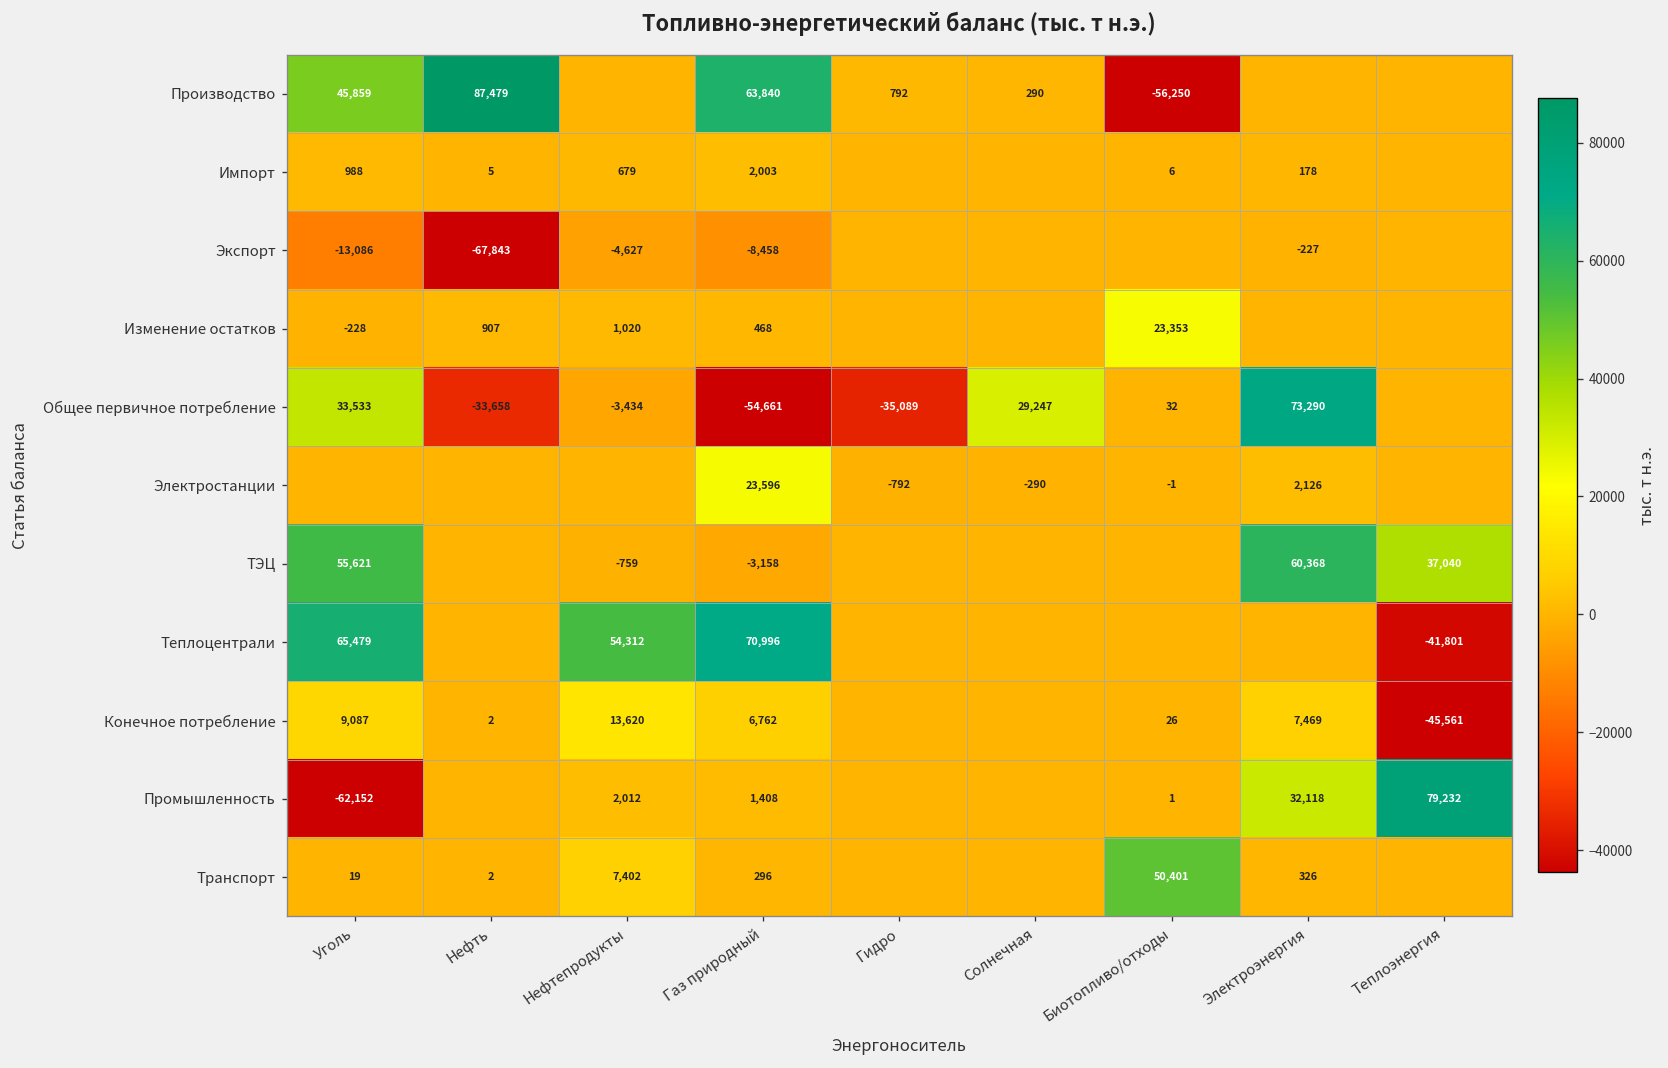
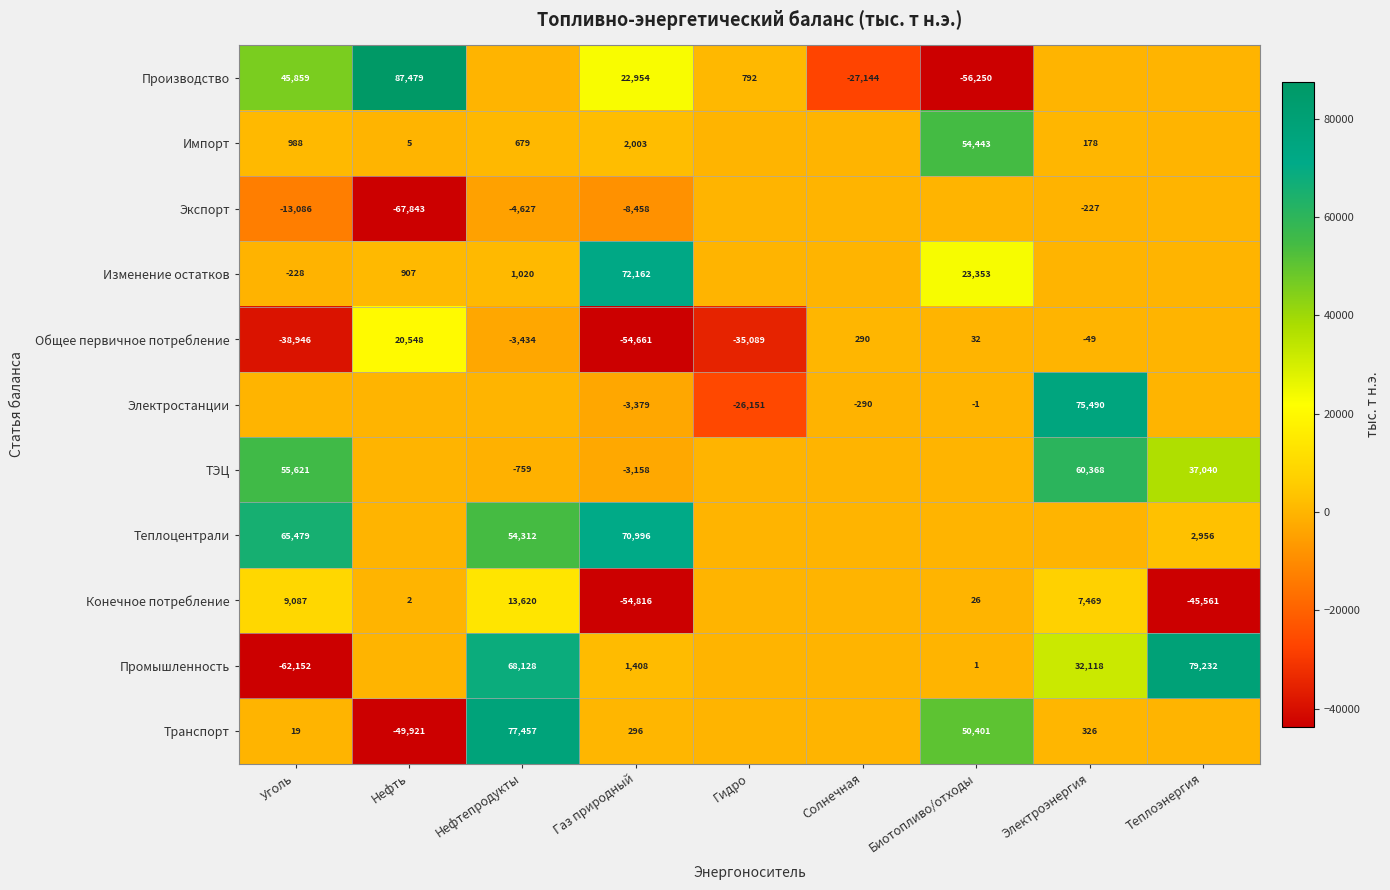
Производство, Газ природный: 63,840 -> 22,954
Производство, Солнечная: 290 -> -27,144
Импорт, Биотопливо/отходы: 6 -> 54,443
Изменение остатков, Газ природный: 468 -> 72,162
Общее первичное потребление, Уголь: 33,533 -> -38,946
Общее первичное потребление, Нефть: -33,658 -> 20,548
Общее первичное потребление, Солнечная: 29,247 -> 290
Общее первичное потребление, Электроэнергия: 73,290 -> -49
Электростанции, Газ природный: 23,596 -> -3,379
Электростанции, Гидро: -792 -> -26,151
Электростанции, Электроэнергия: 2,126 -> 75,490
Теплоцентрали, Теплоэнергия: -41,801 -> 2,956
Конечное потребление, Газ природный: 6,762 -> -54,816
Промышленность, Нефтепродукты: 2,012 -> 68,128
Транспорт, Нефть: 2 -> -49,921
Транспорт, Нефтепродукты: 7,402 -> 77,457
